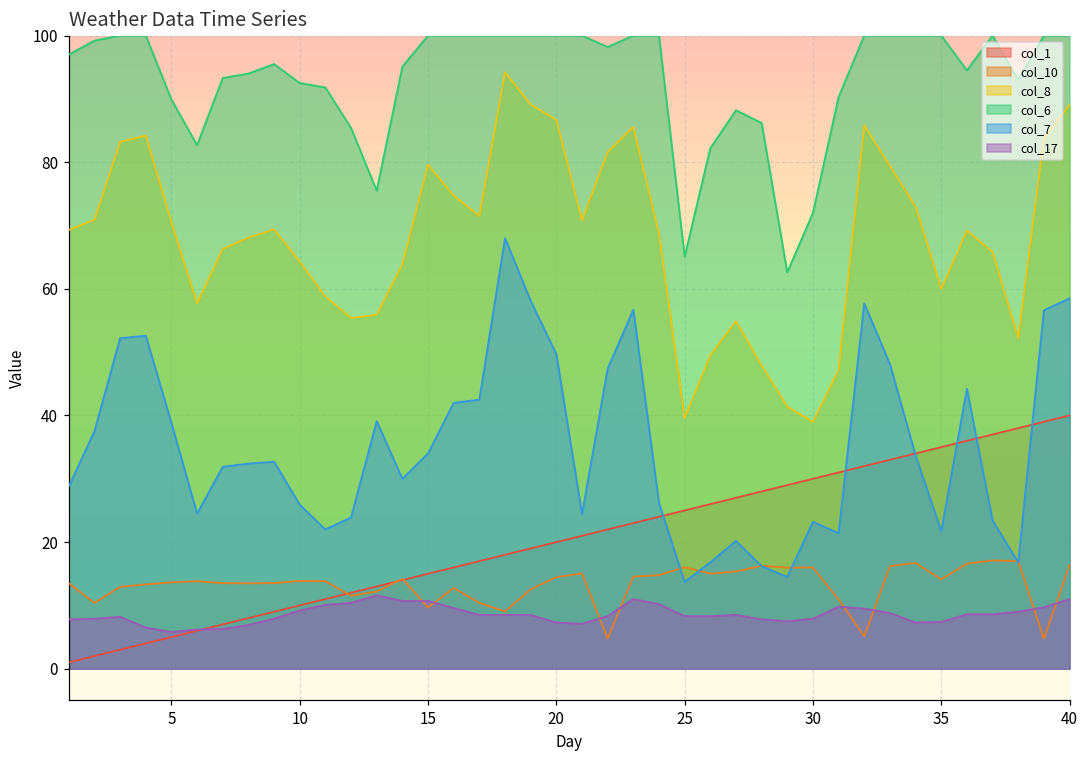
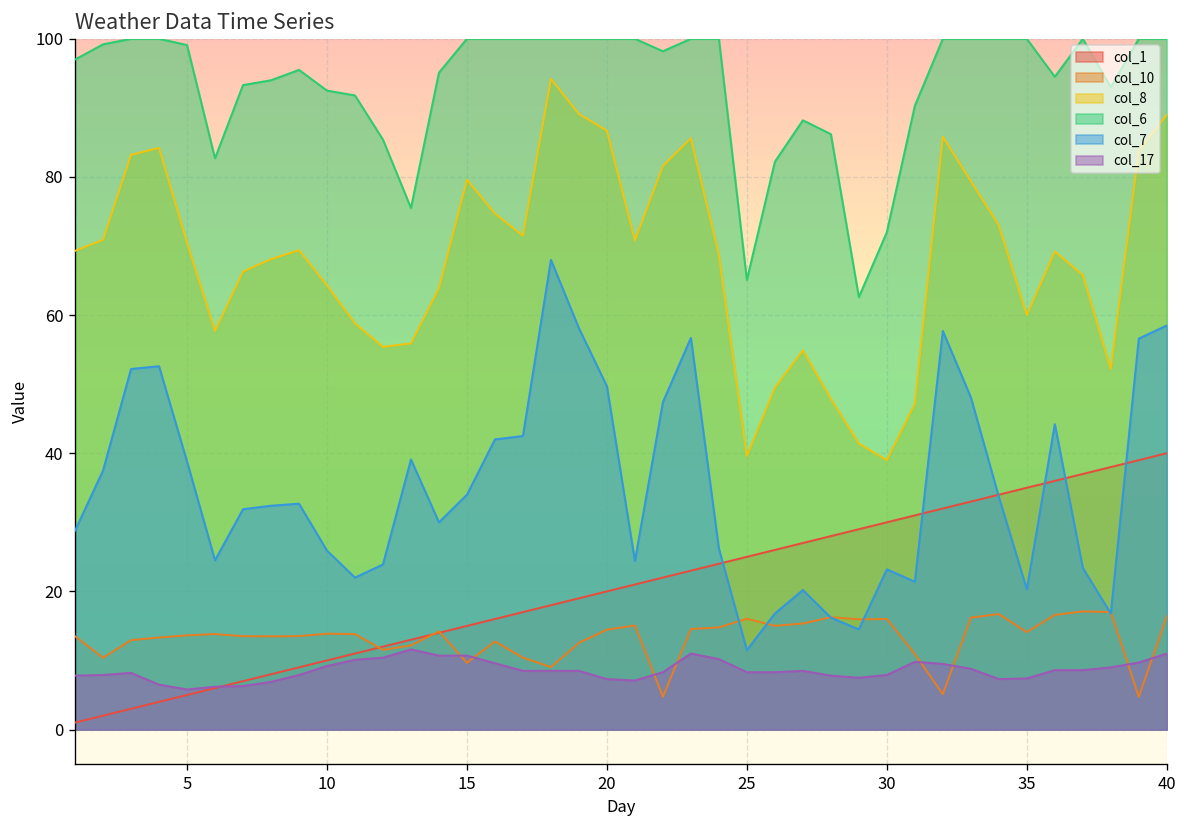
col_6, 5: 90 -> 99
col_7, 25: 14 -> 12
col_7, 35: 22 -> 20
